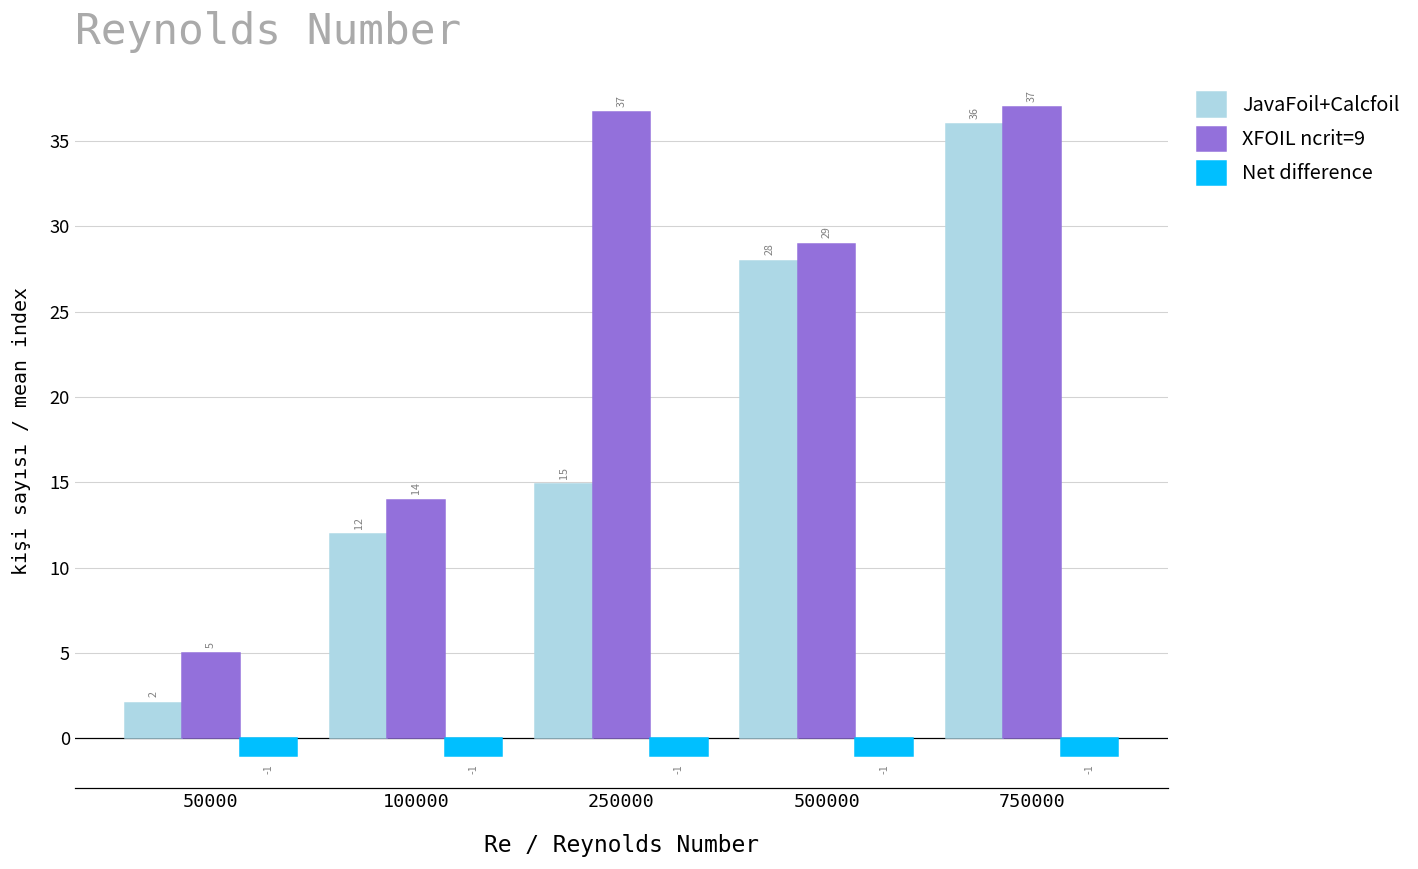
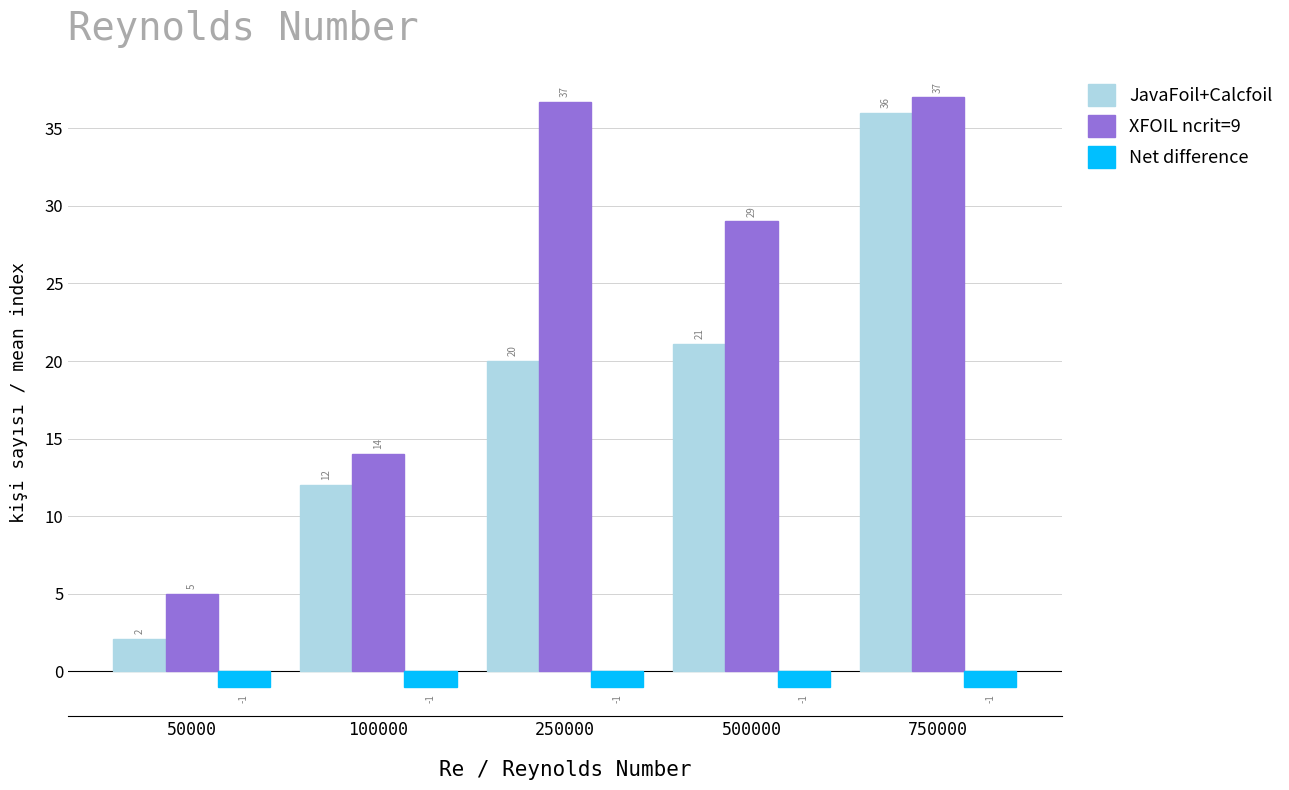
JavaFoil+Calcfoil, 250000: 15 -> 20
JavaFoil+Calcfoil, 500000: 28 -> 21
